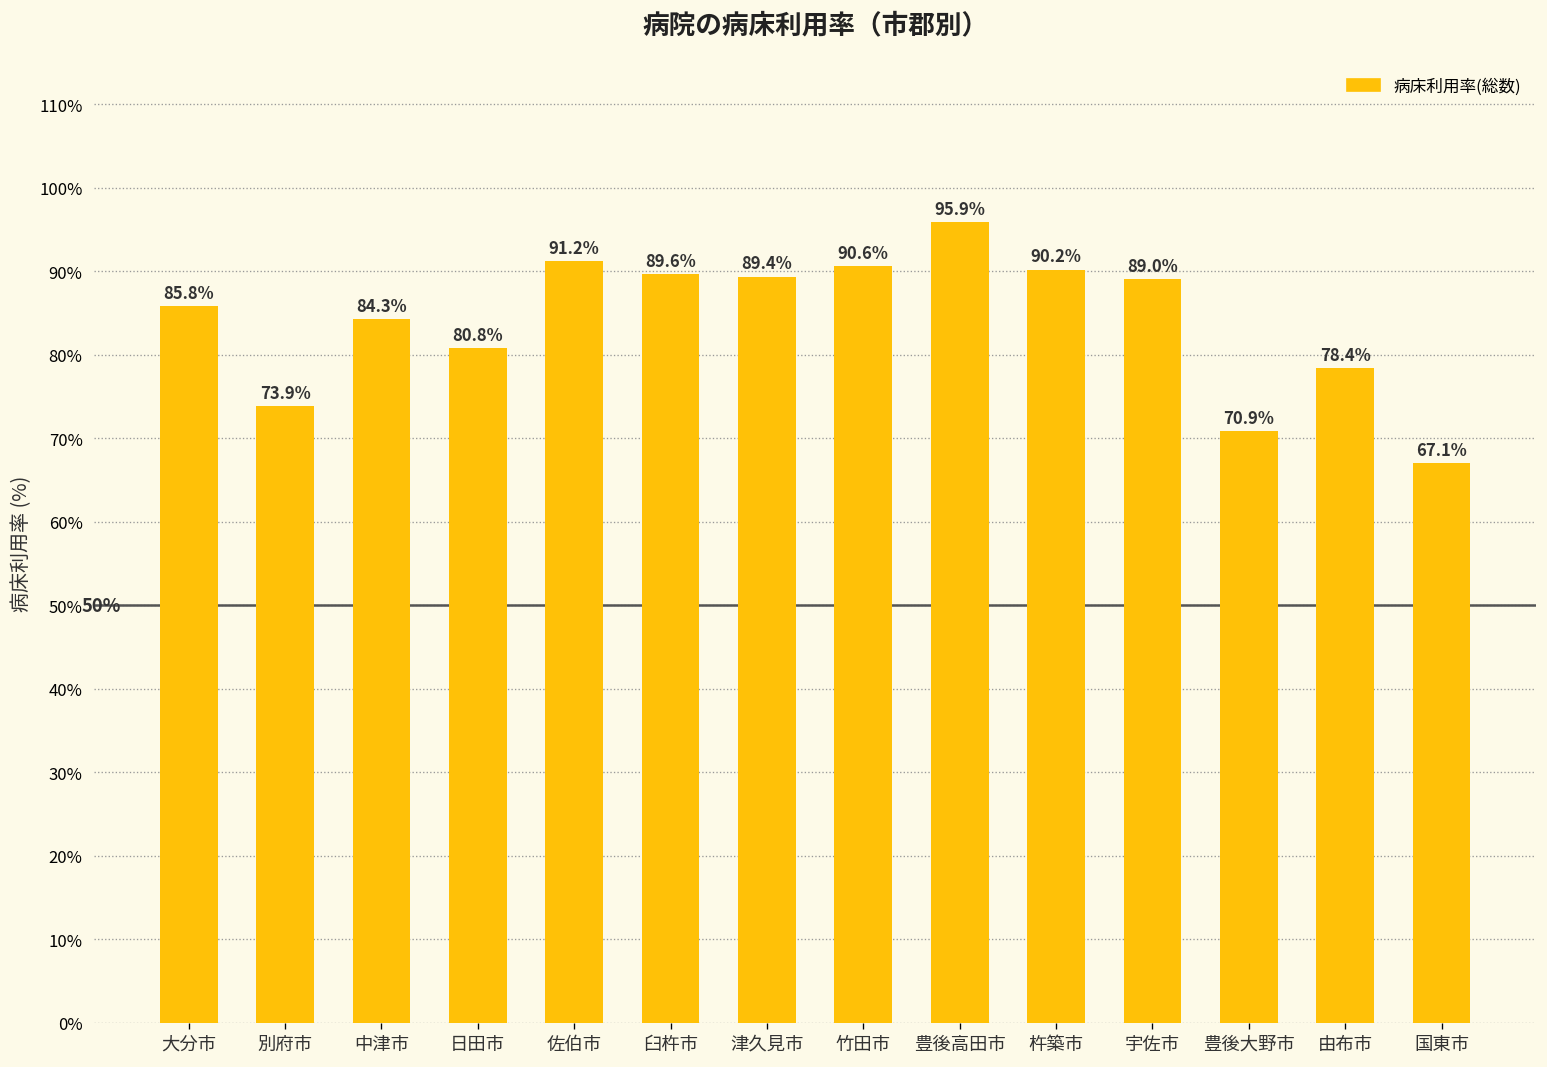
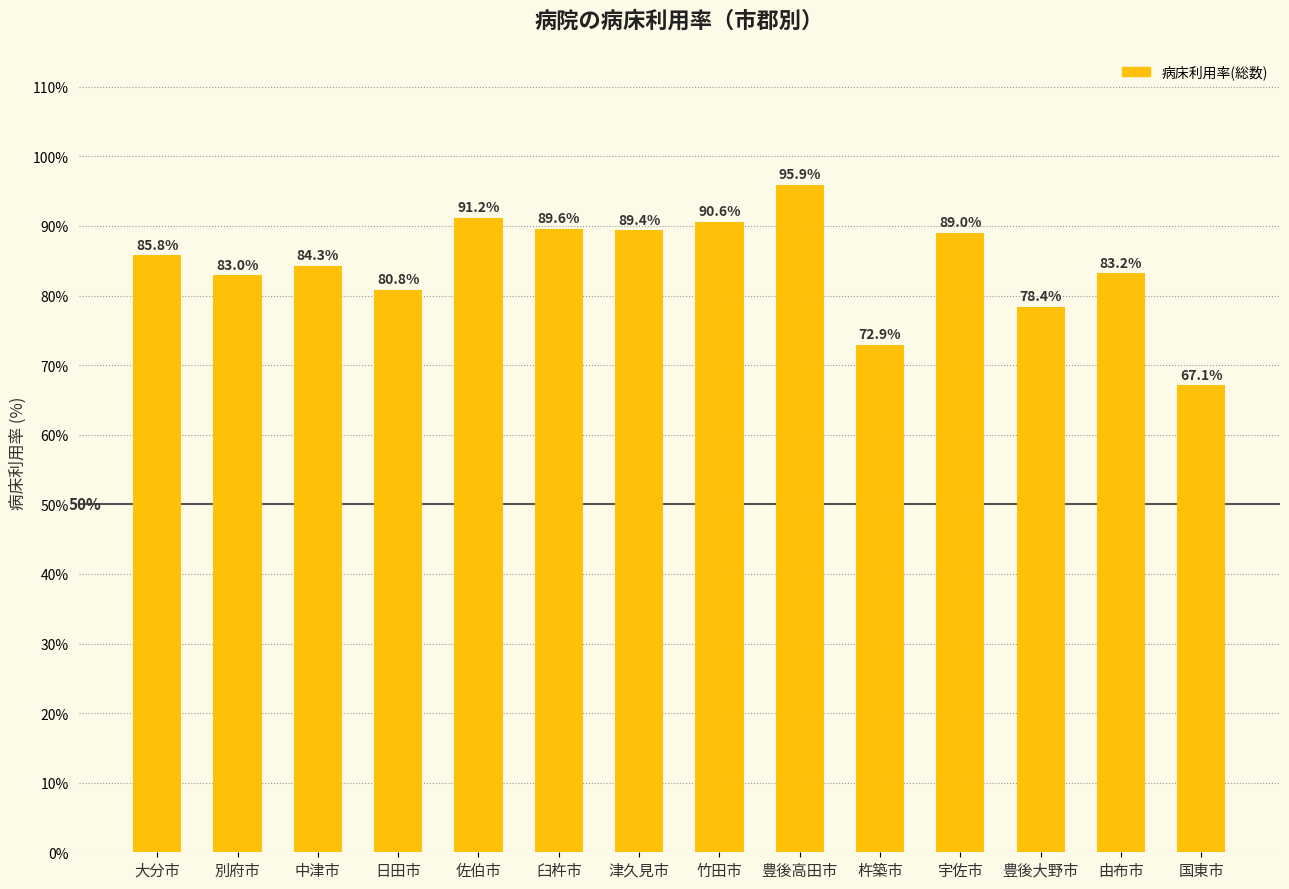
別府市: 73.9% -> 83.0%
杵築市: 90.2% -> 72.9%
豊後大野市: 70.9% -> 78.4%
由布市: 78.4% -> 83.2%
